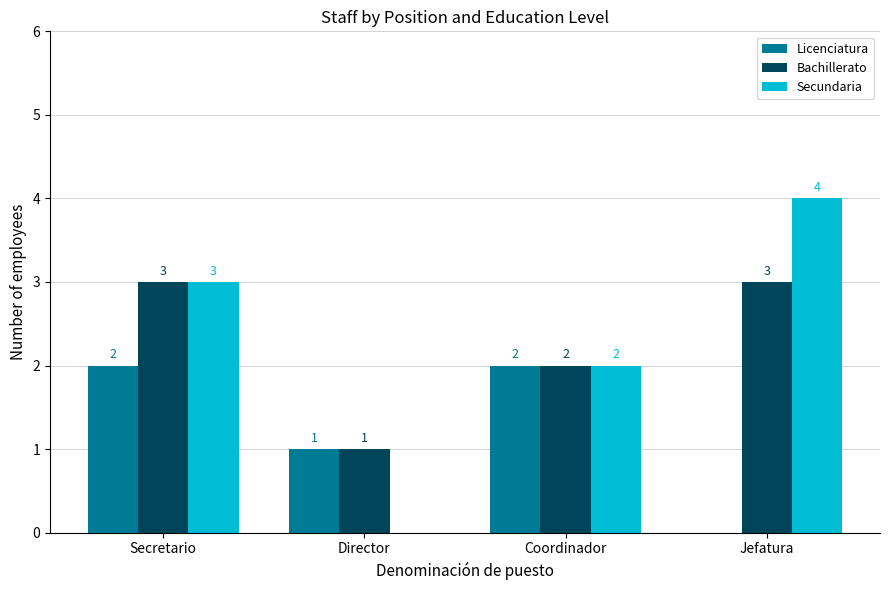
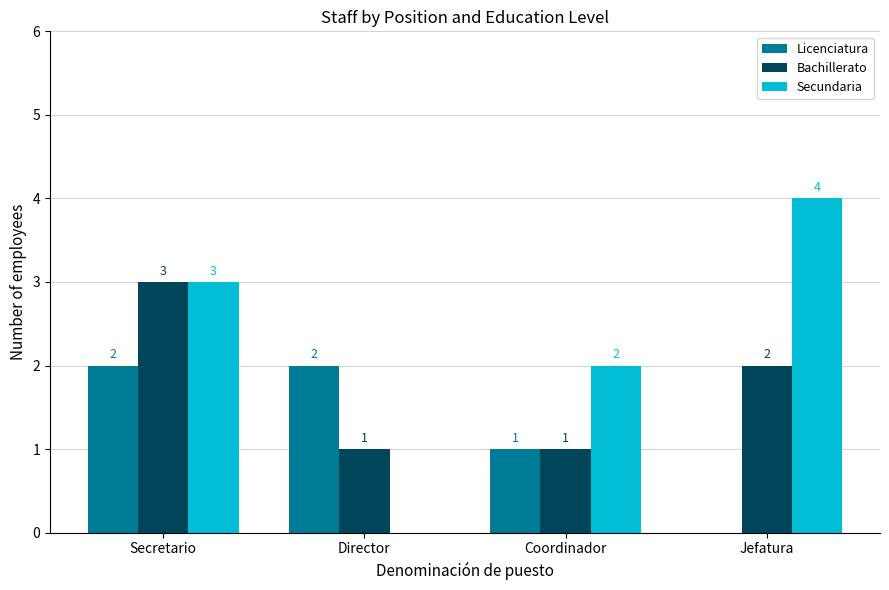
Licenciatura, Director: 1 -> 2
Licenciatura, Coordinador: 2 -> 1
Bachillerato, Coordinador: 2 -> 1
Bachillerato, Jefatura: 3 -> 2
